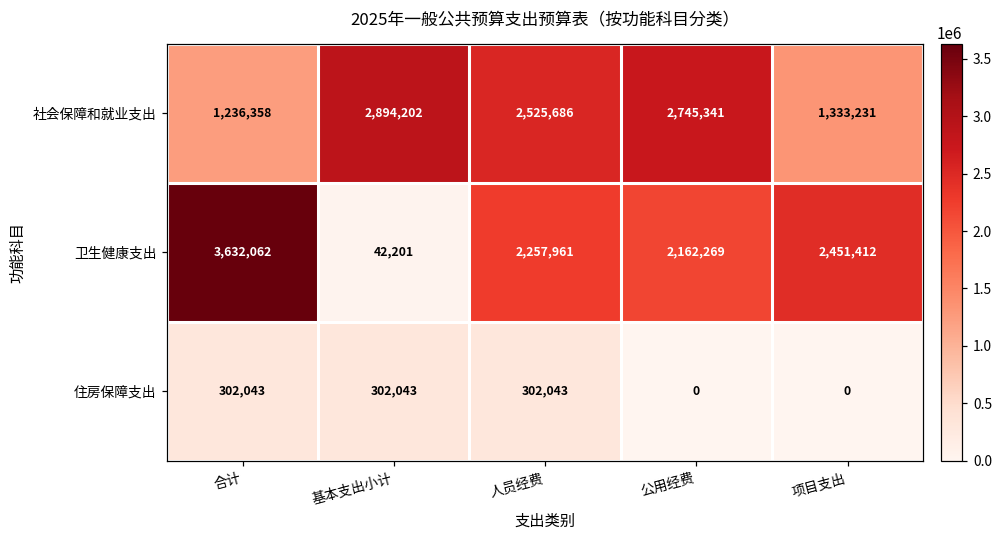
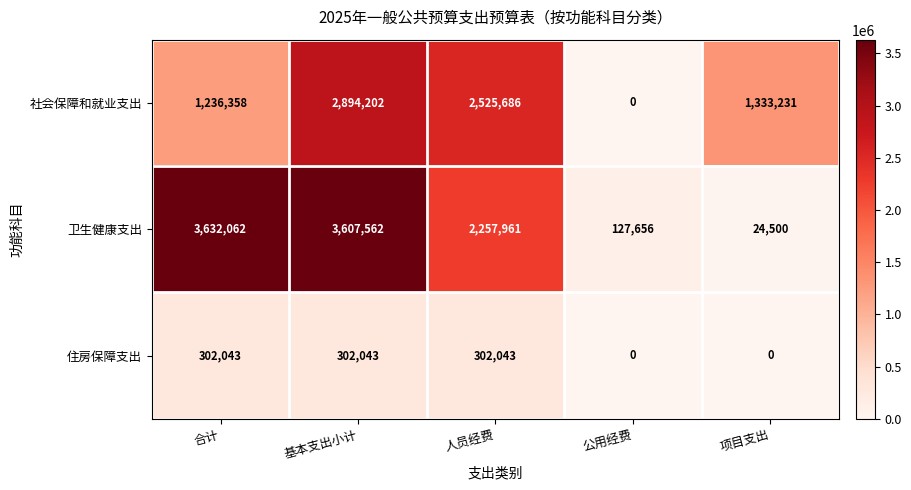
社会保障和就业支出, 公用经费: 2,745,341 -> 0
卫生健康支出, 基本支出小计: 42,201 -> 3,607,562
卫生健康支出, 公用经费: 2,162,269 -> 127,656
卫生健康支出, 项目支出: 2,451,412 -> 24,500
